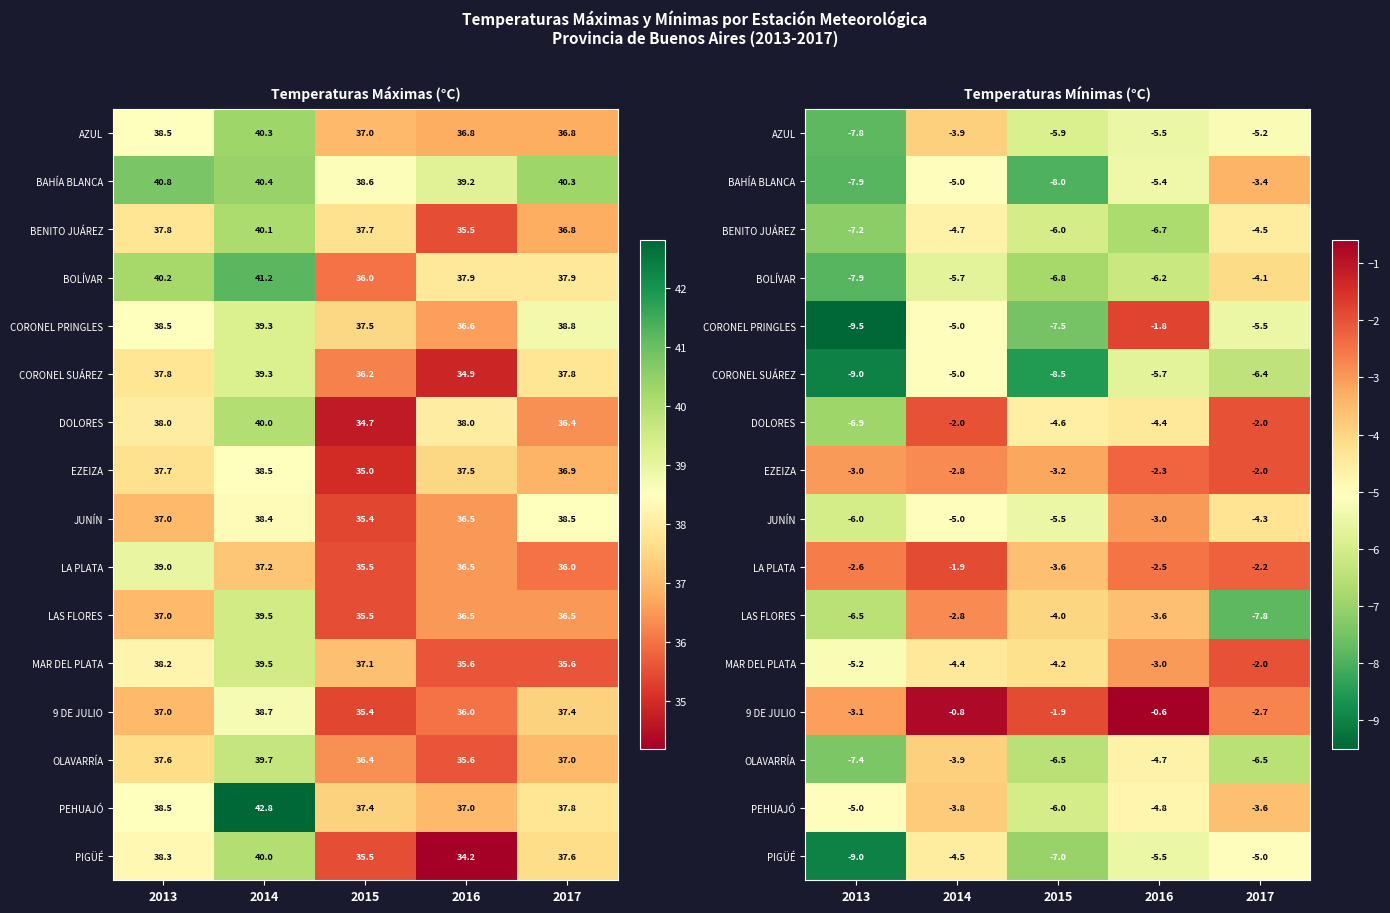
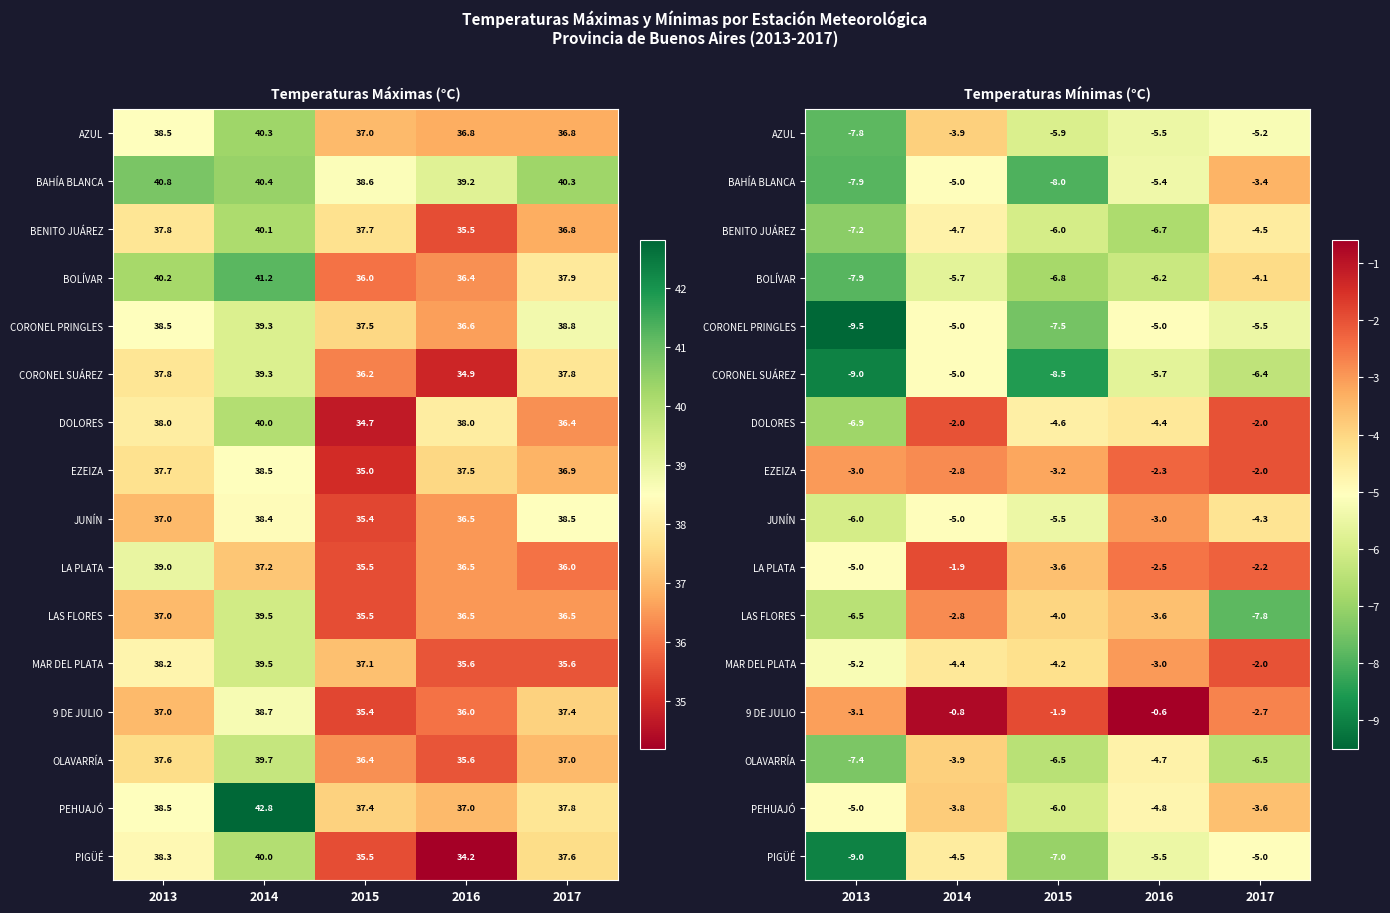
Temperaturas Máximas (°C), BOLÍVAR, 2016: 37.9 -> 36.4
Temperaturas Mínimas (°C), CORONEL PRINGLES, 2016: -1.8 -> -5.0
Temperaturas Mínimas (°C), LA PLATA, 2013: -2.6 -> -5.0
